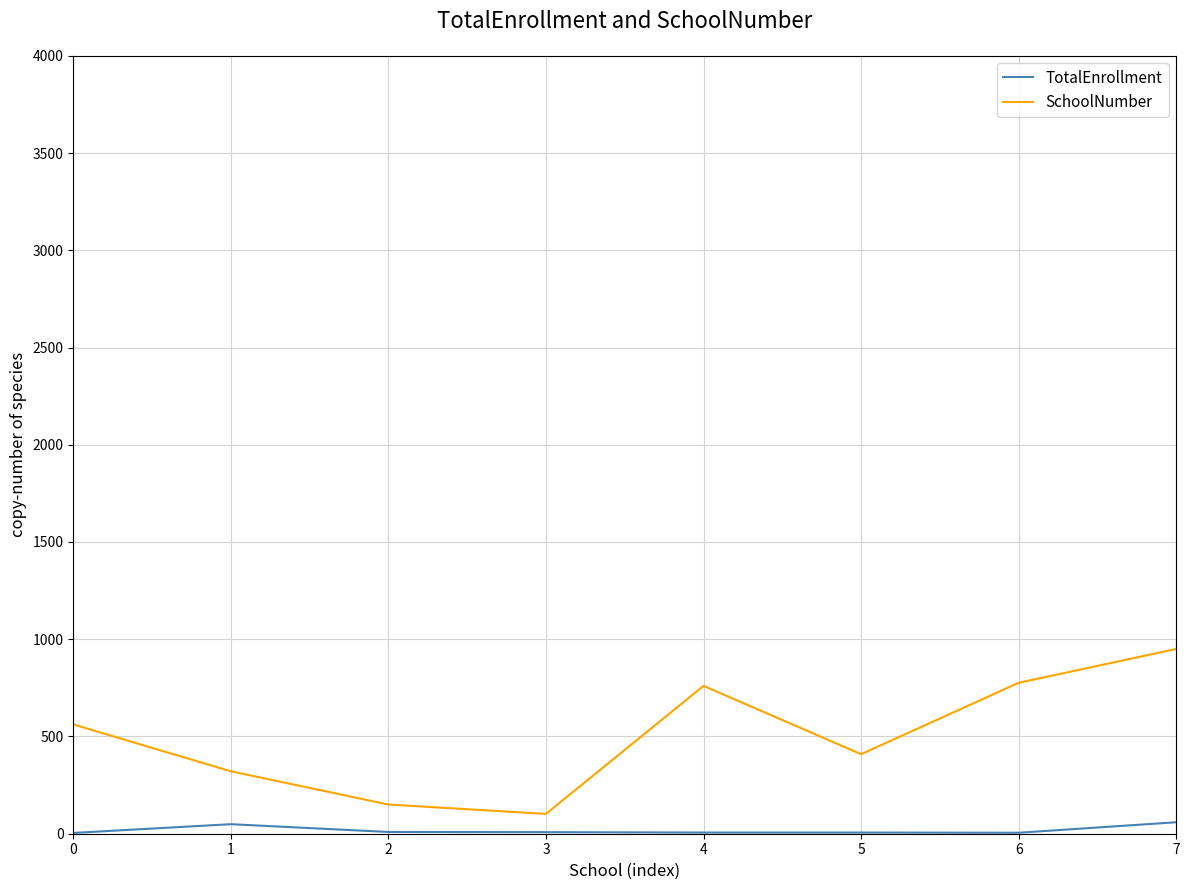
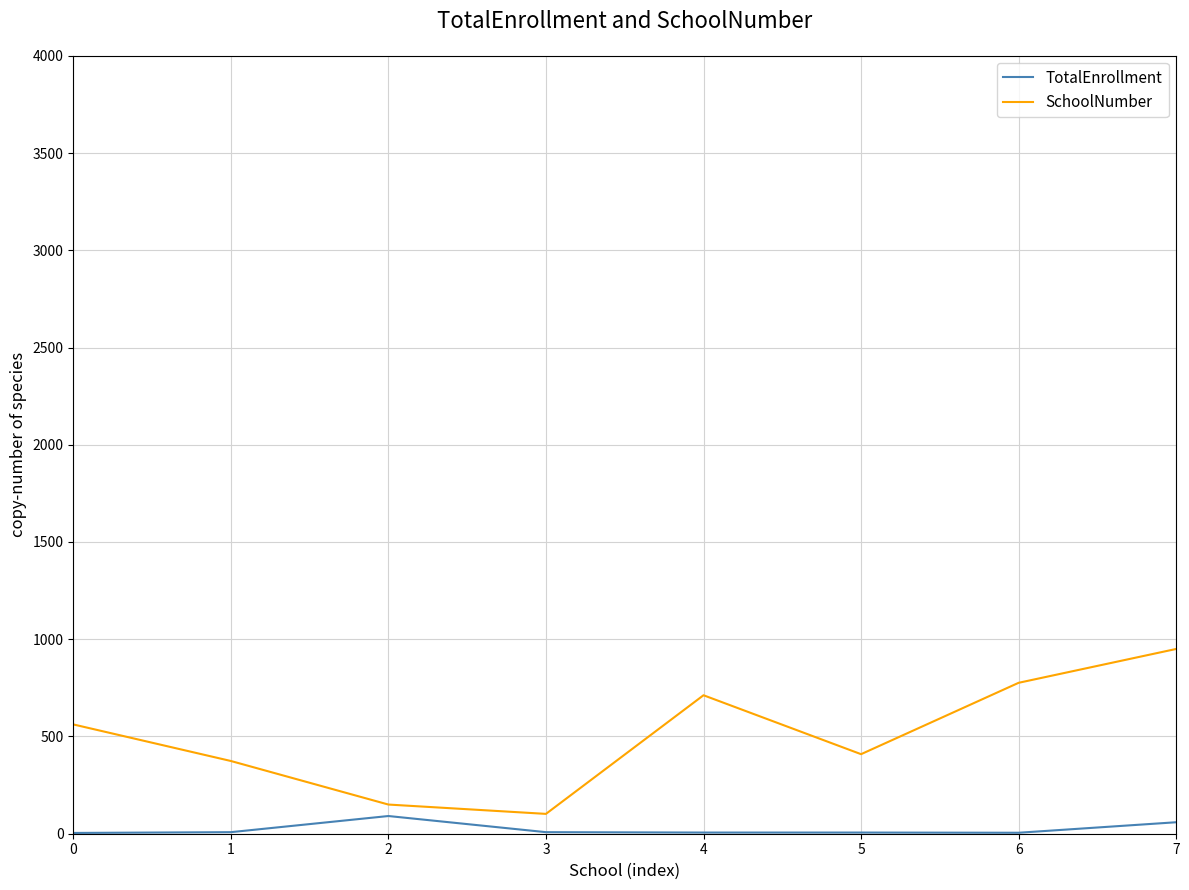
TotalEnrollment, 1: 50 -> 10
SchoolNumber, 1: 320 -> 370
TotalEnrollment, 2: 10 -> 90
SchoolNumber, 4: 760 -> 710
